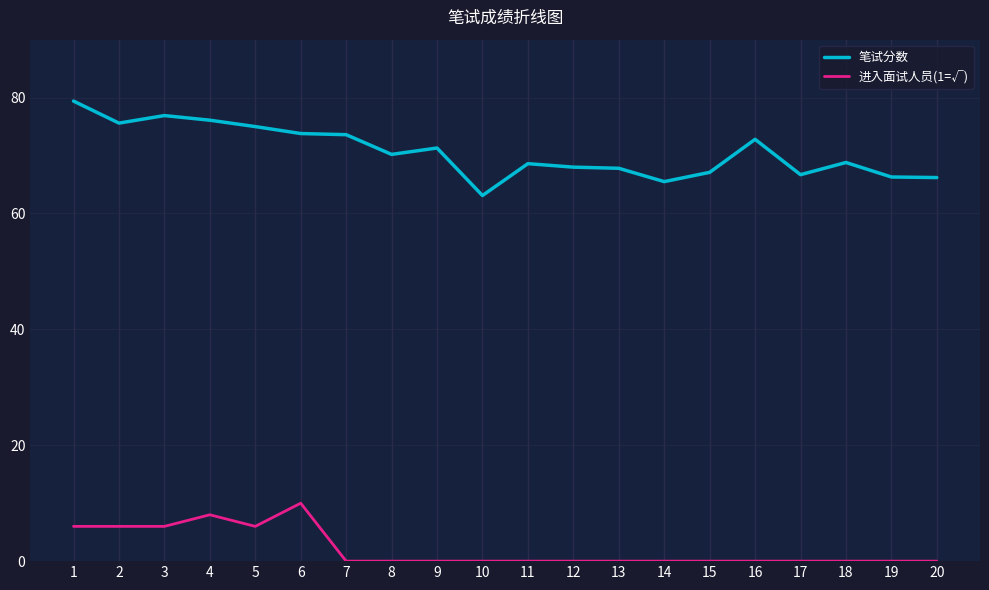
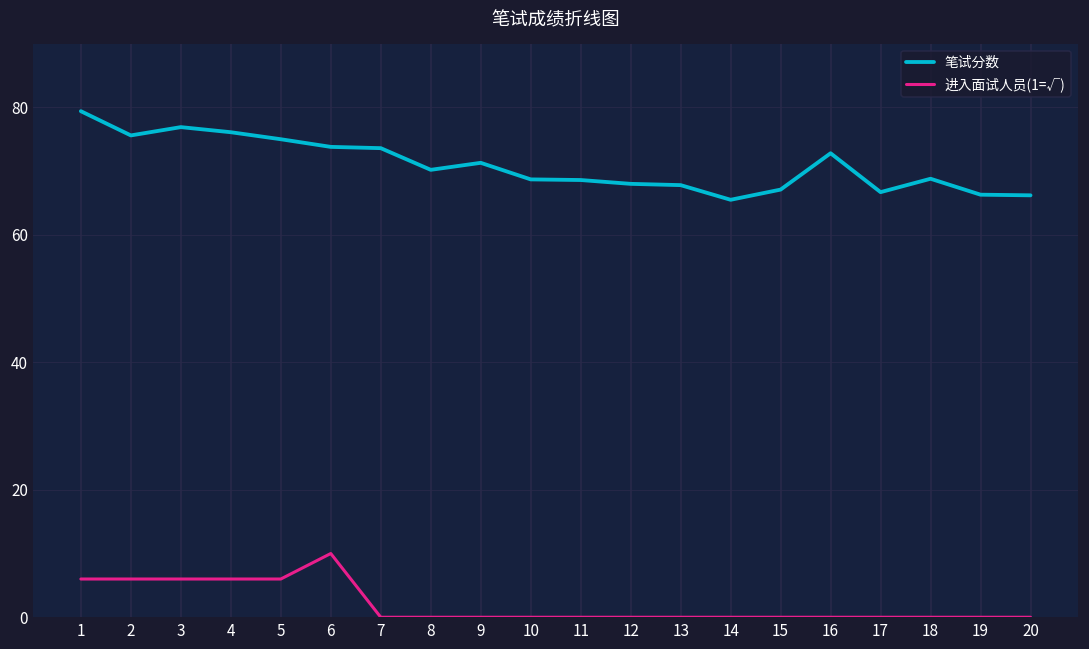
进入面试人员(1=√), 4: 8 -> 6
笔试分数, 10: 63 -> 69
